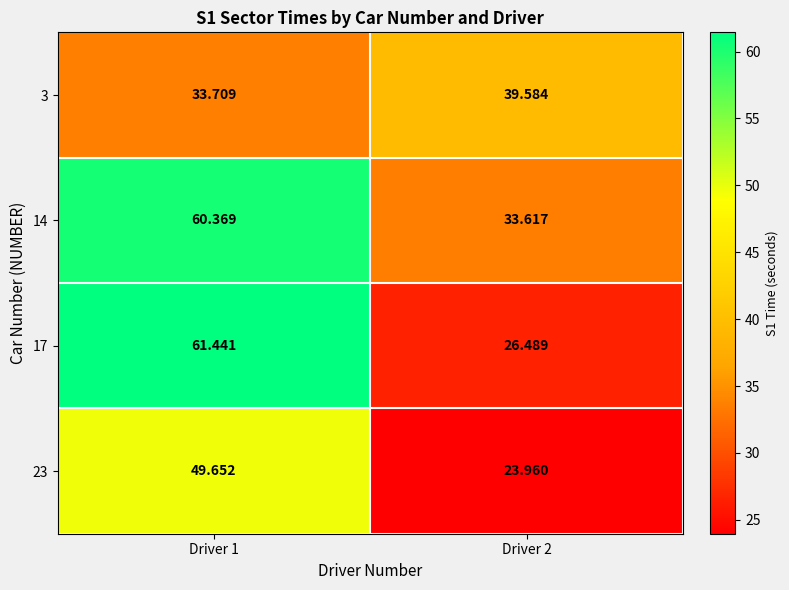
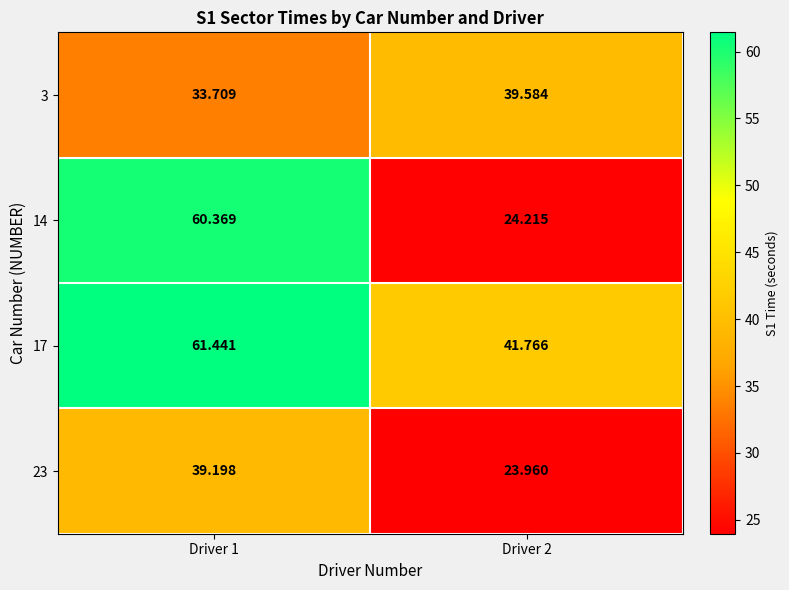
14, Driver 2: 33.617 -> 24.215
17, Driver 2: 26.489 -> 41.766
23, Driver 1: 49.652 -> 39.198
